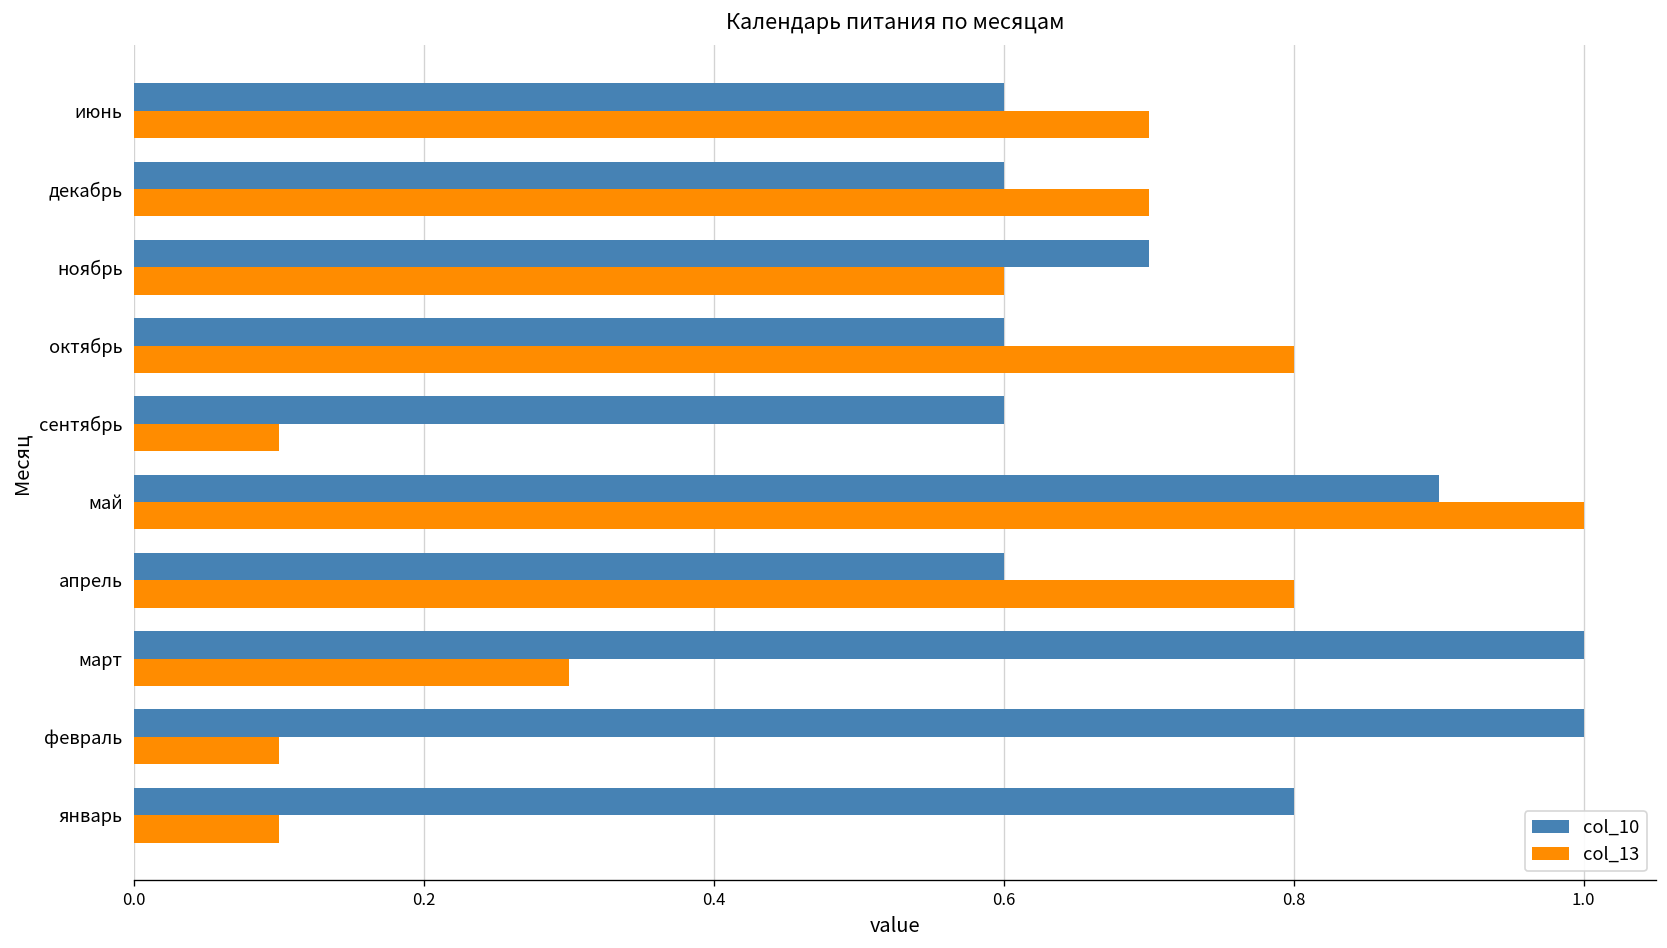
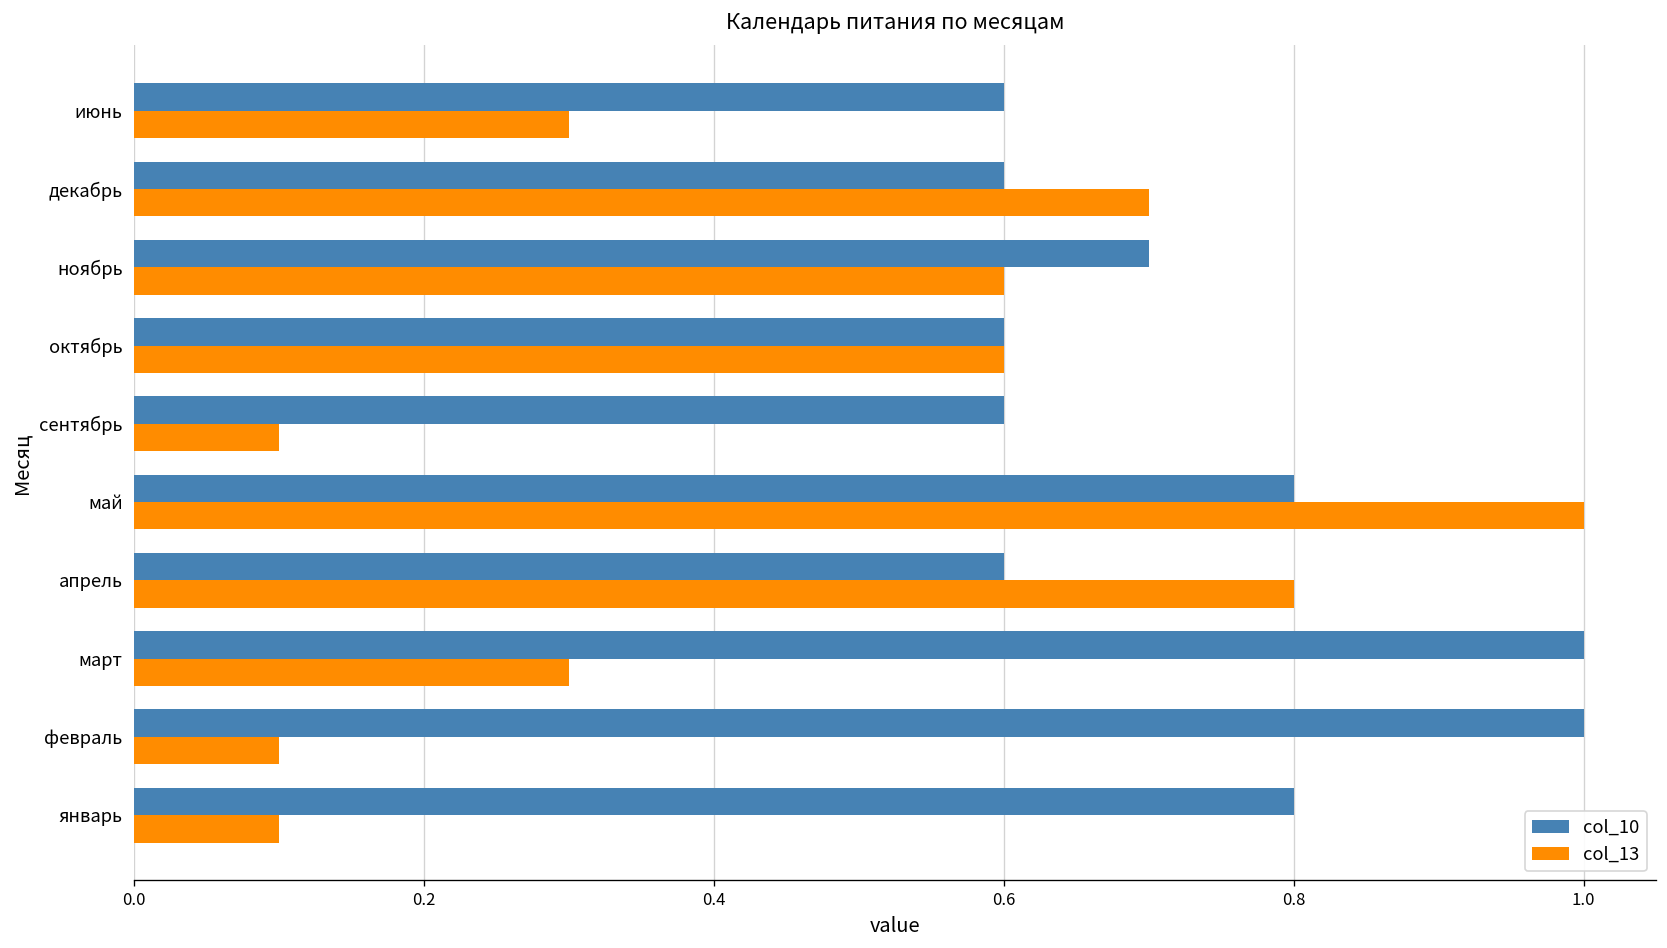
col_13, июнь: 0.700 -> 0.300
col_13, октябрь: 0.800 -> 0.600
col_10, май: 0.900 -> 0.800
